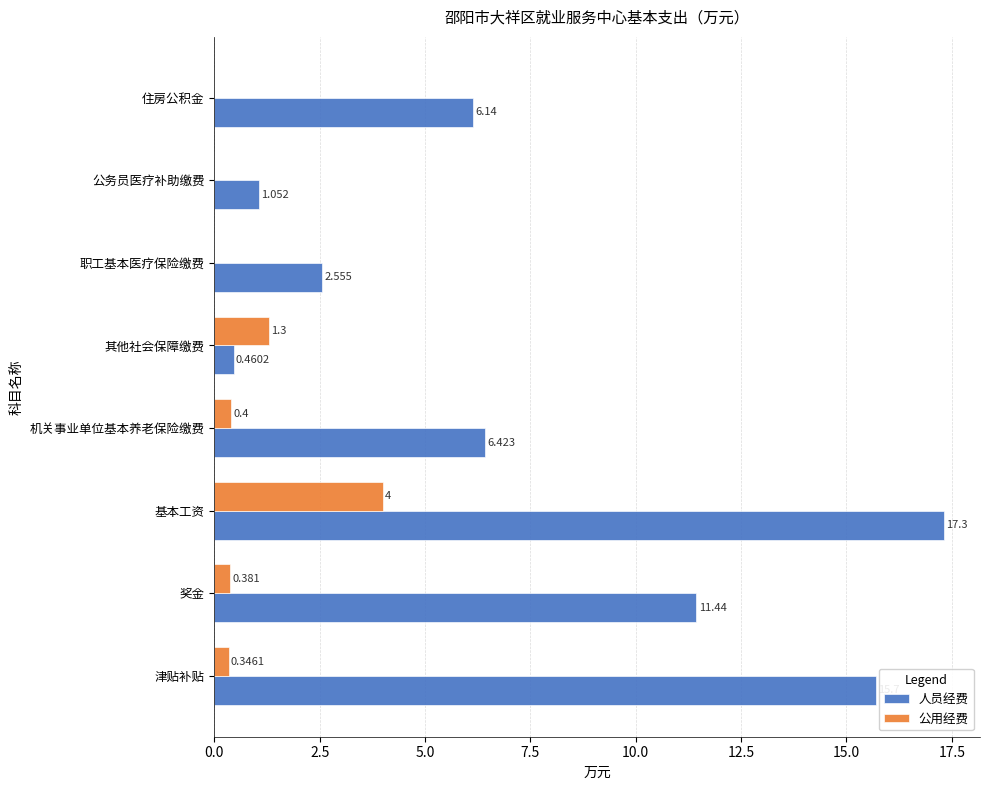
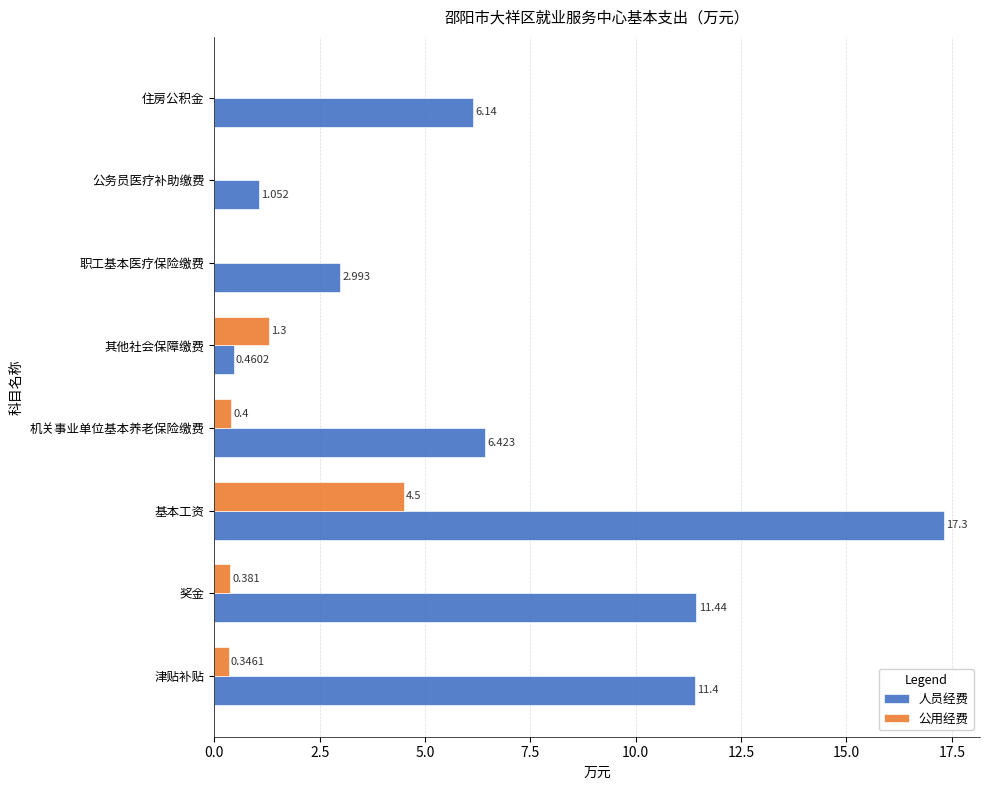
人员经费, 职工基本医疗保险缴费: 2.555 -> 2.993
公用经费, 基本工资: 4 -> 4.5
人员经费, 津贴补贴: 15.7 -> 11.4
